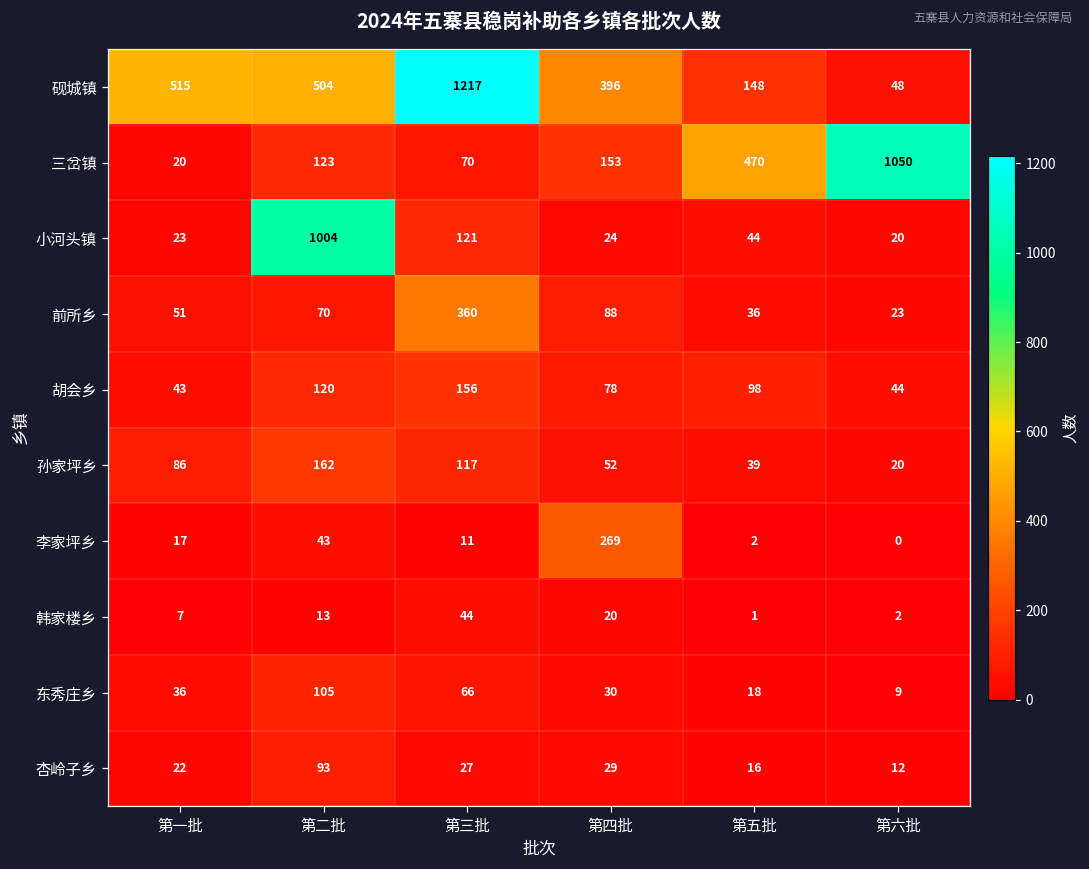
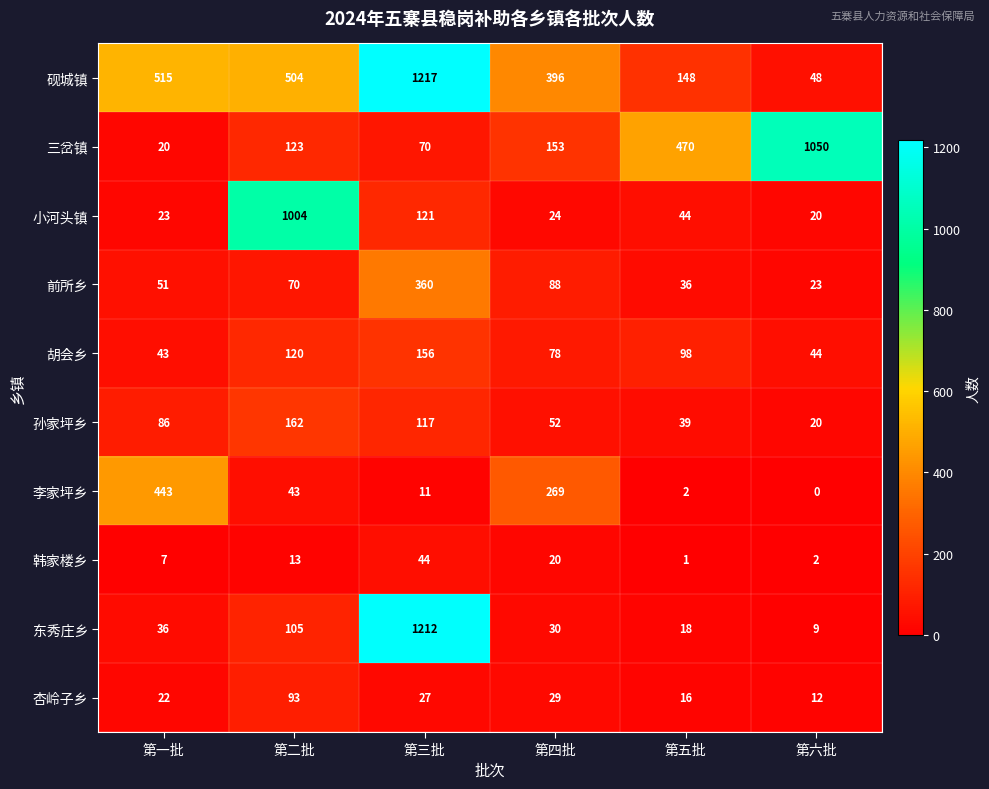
李家坪乡, 第一批: 17 -> 443
东秀庄乡, 第三批: 66 -> 1212
